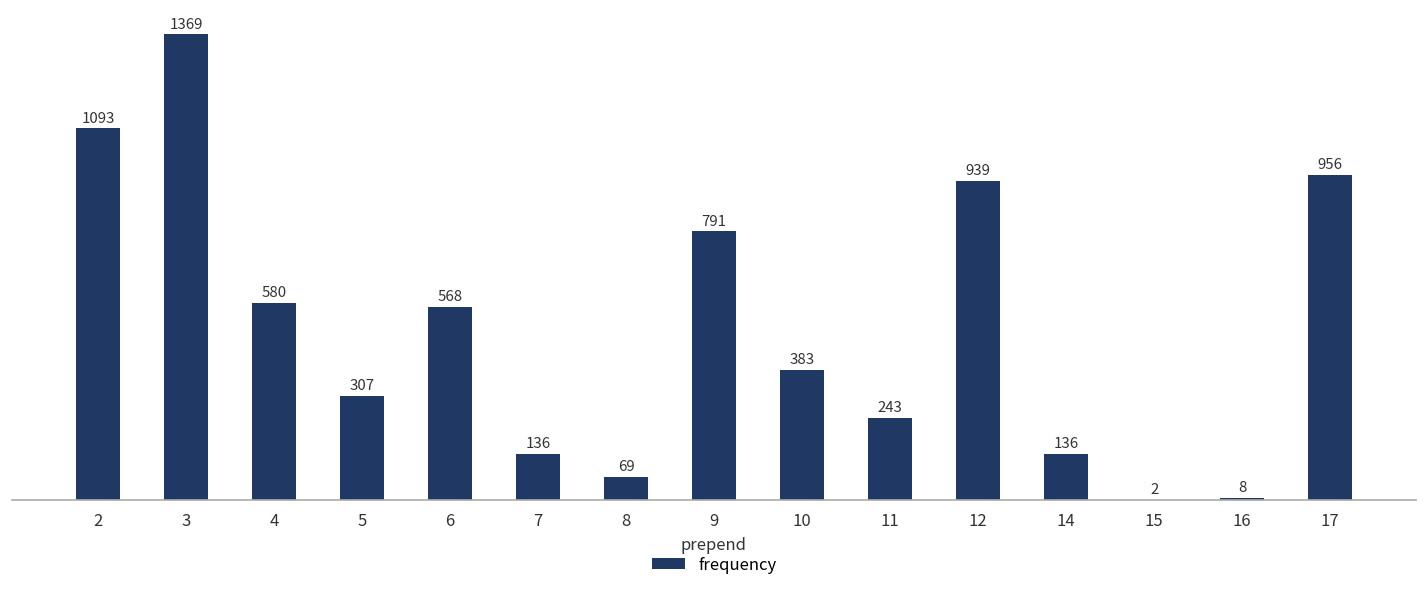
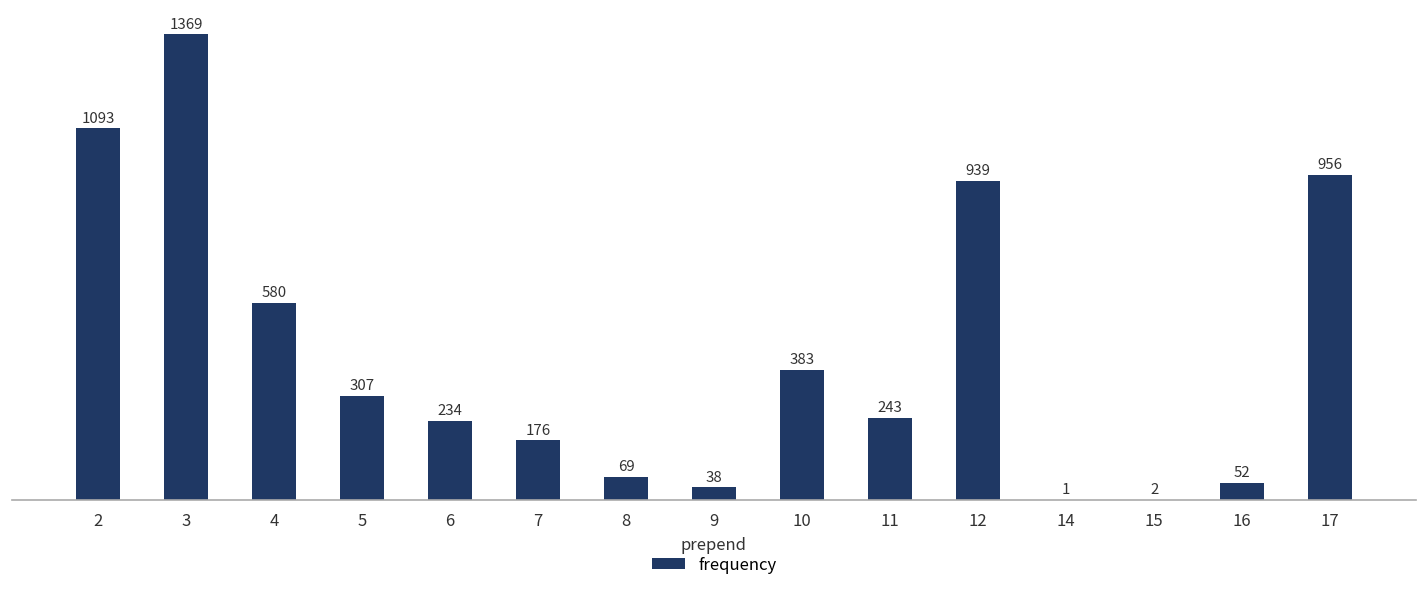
6: 568 -> 234
7: 136 -> 176
9: 791 -> 38
14: 136 -> 1
16: 8 -> 52
